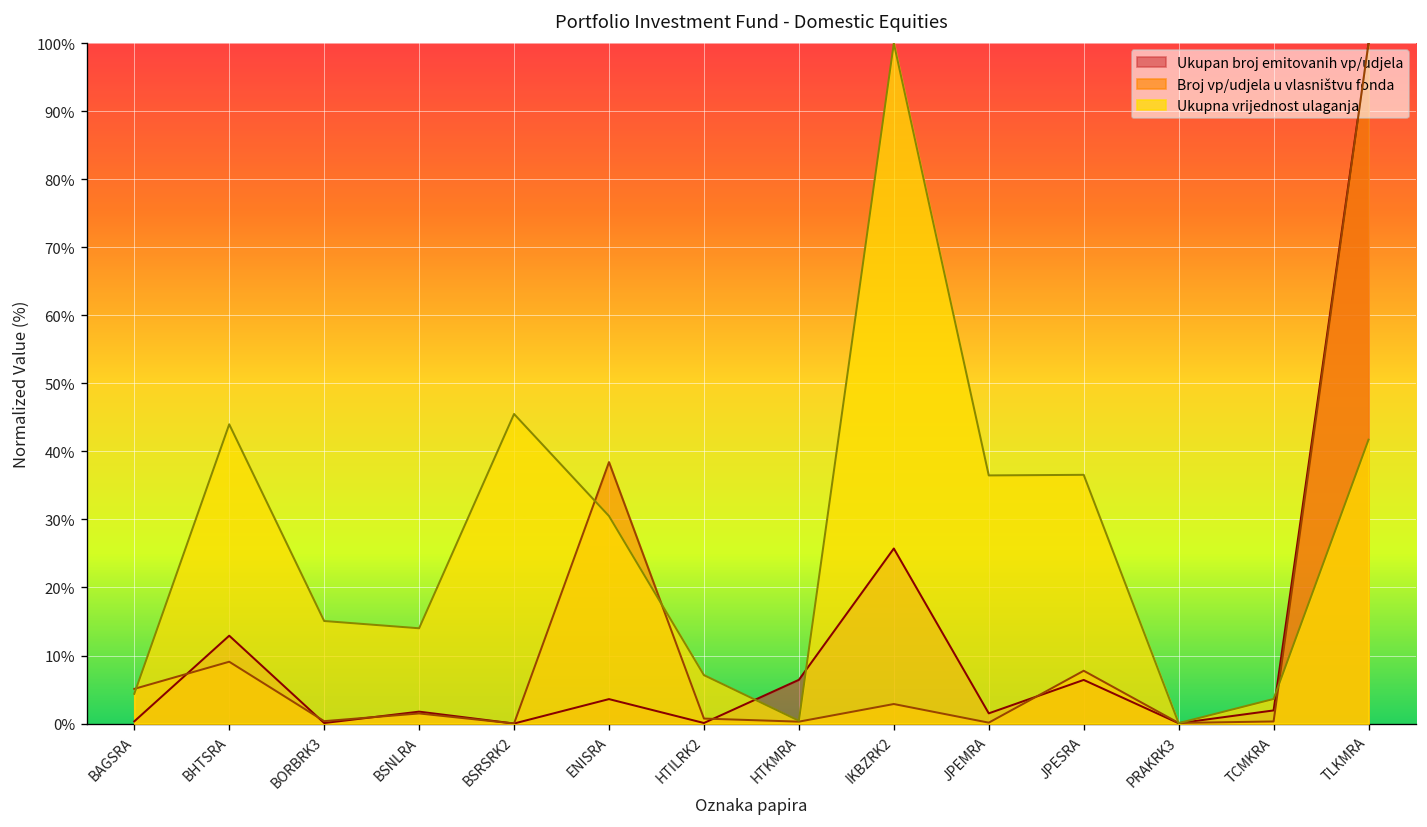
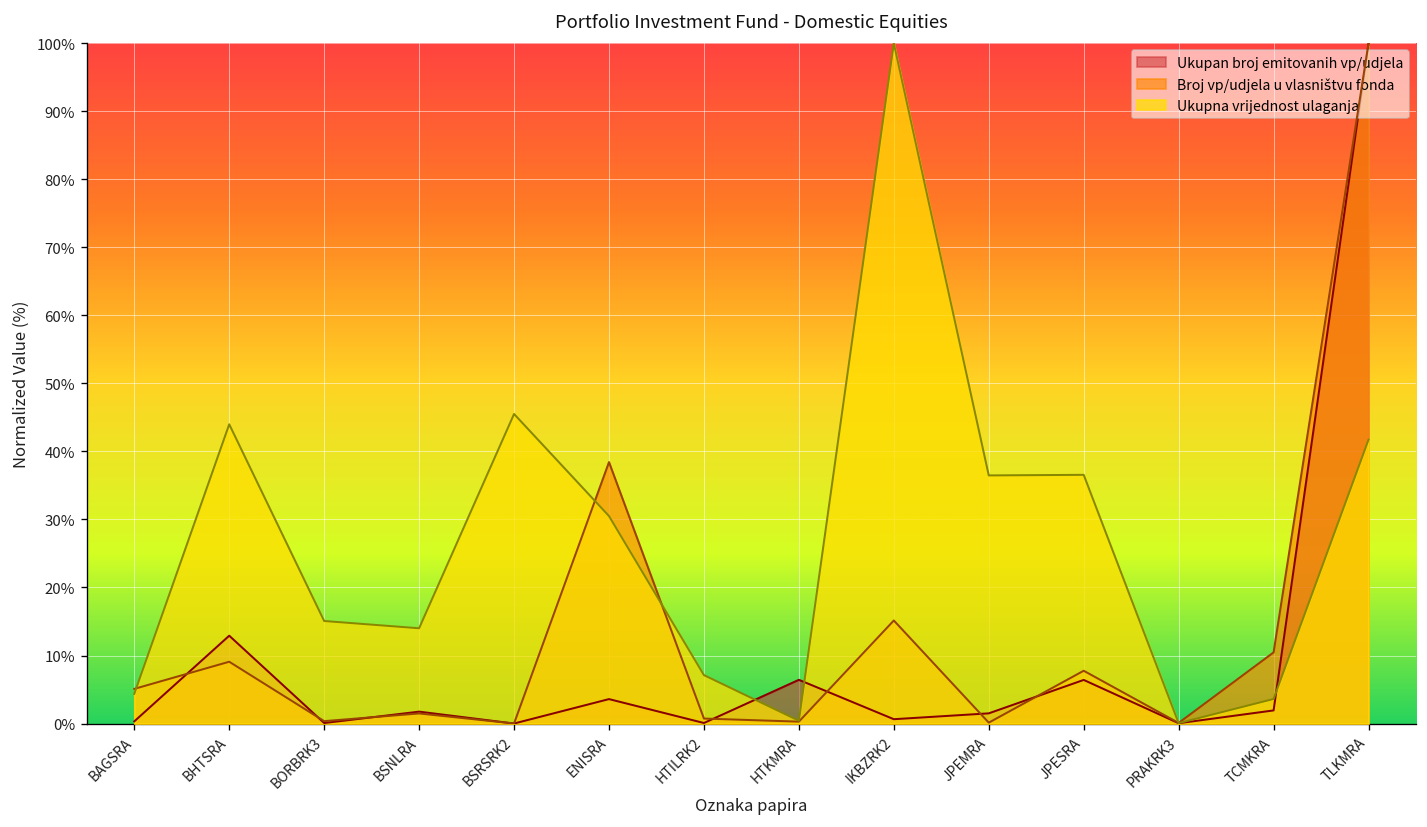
Ukupan broj emitovanih vp/udjela, IKBZRK2: 26% -> 1%
Broj vp/udjela u vlasništvu fonda, IKBZRK2: 3% -> 15%
Broj vp/udjela u vlasništvu fonda, TCMKRA: 0% -> 10%
